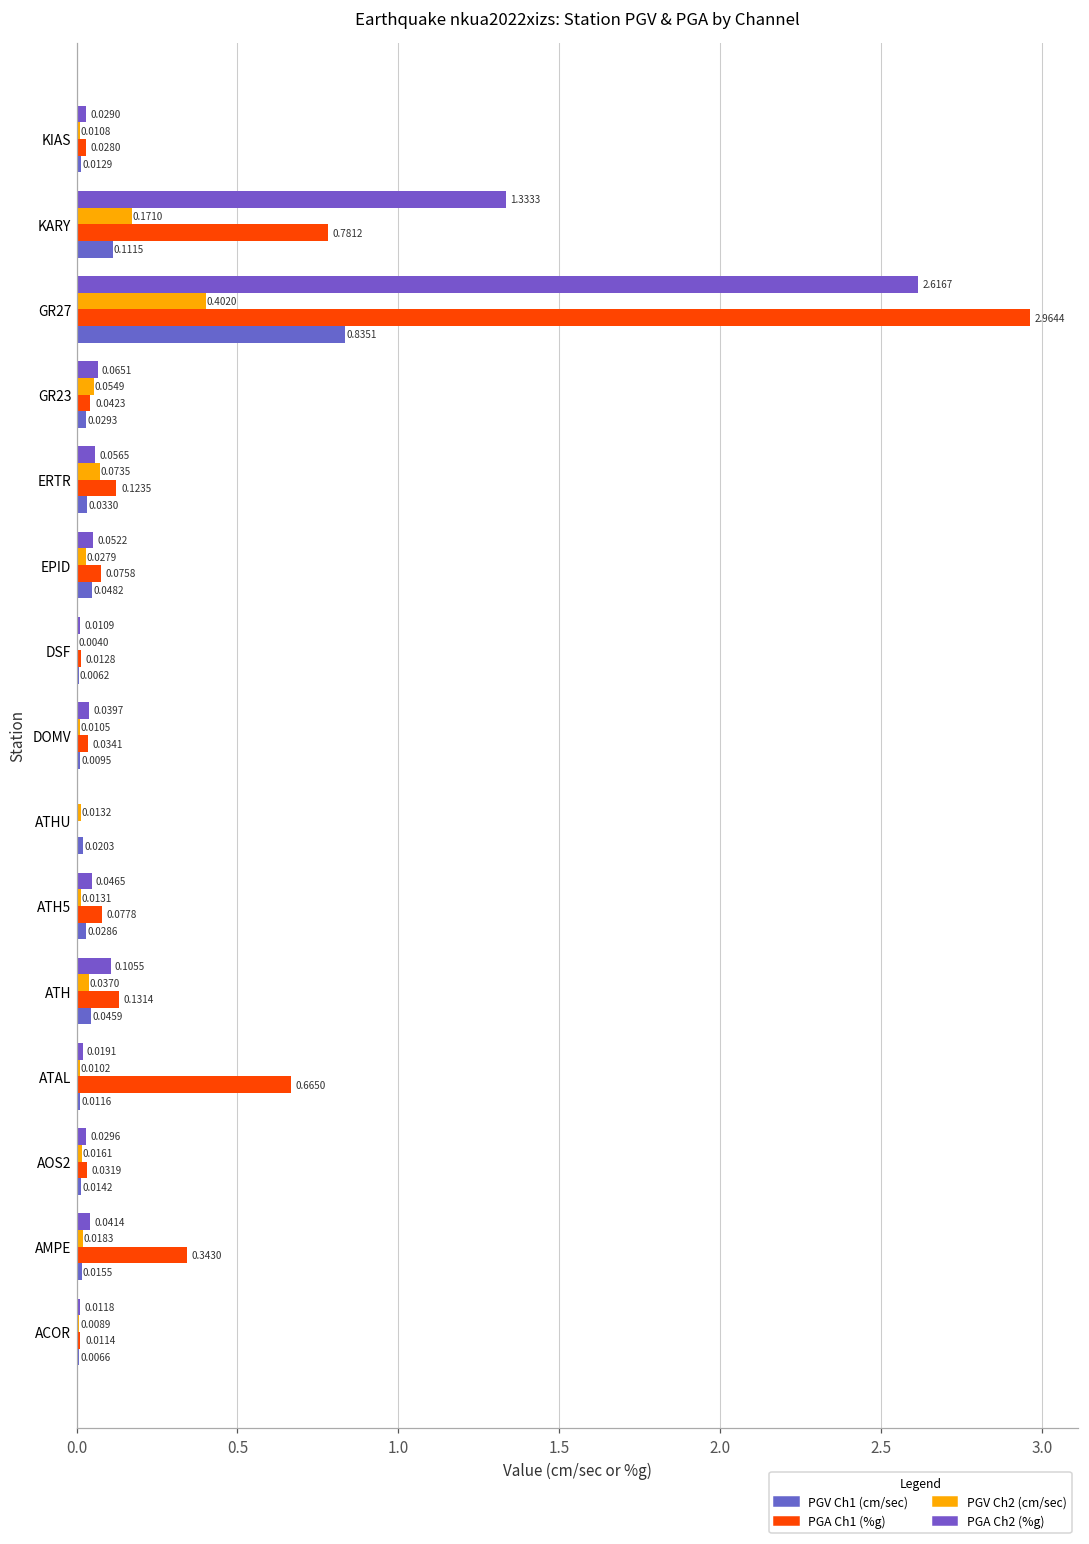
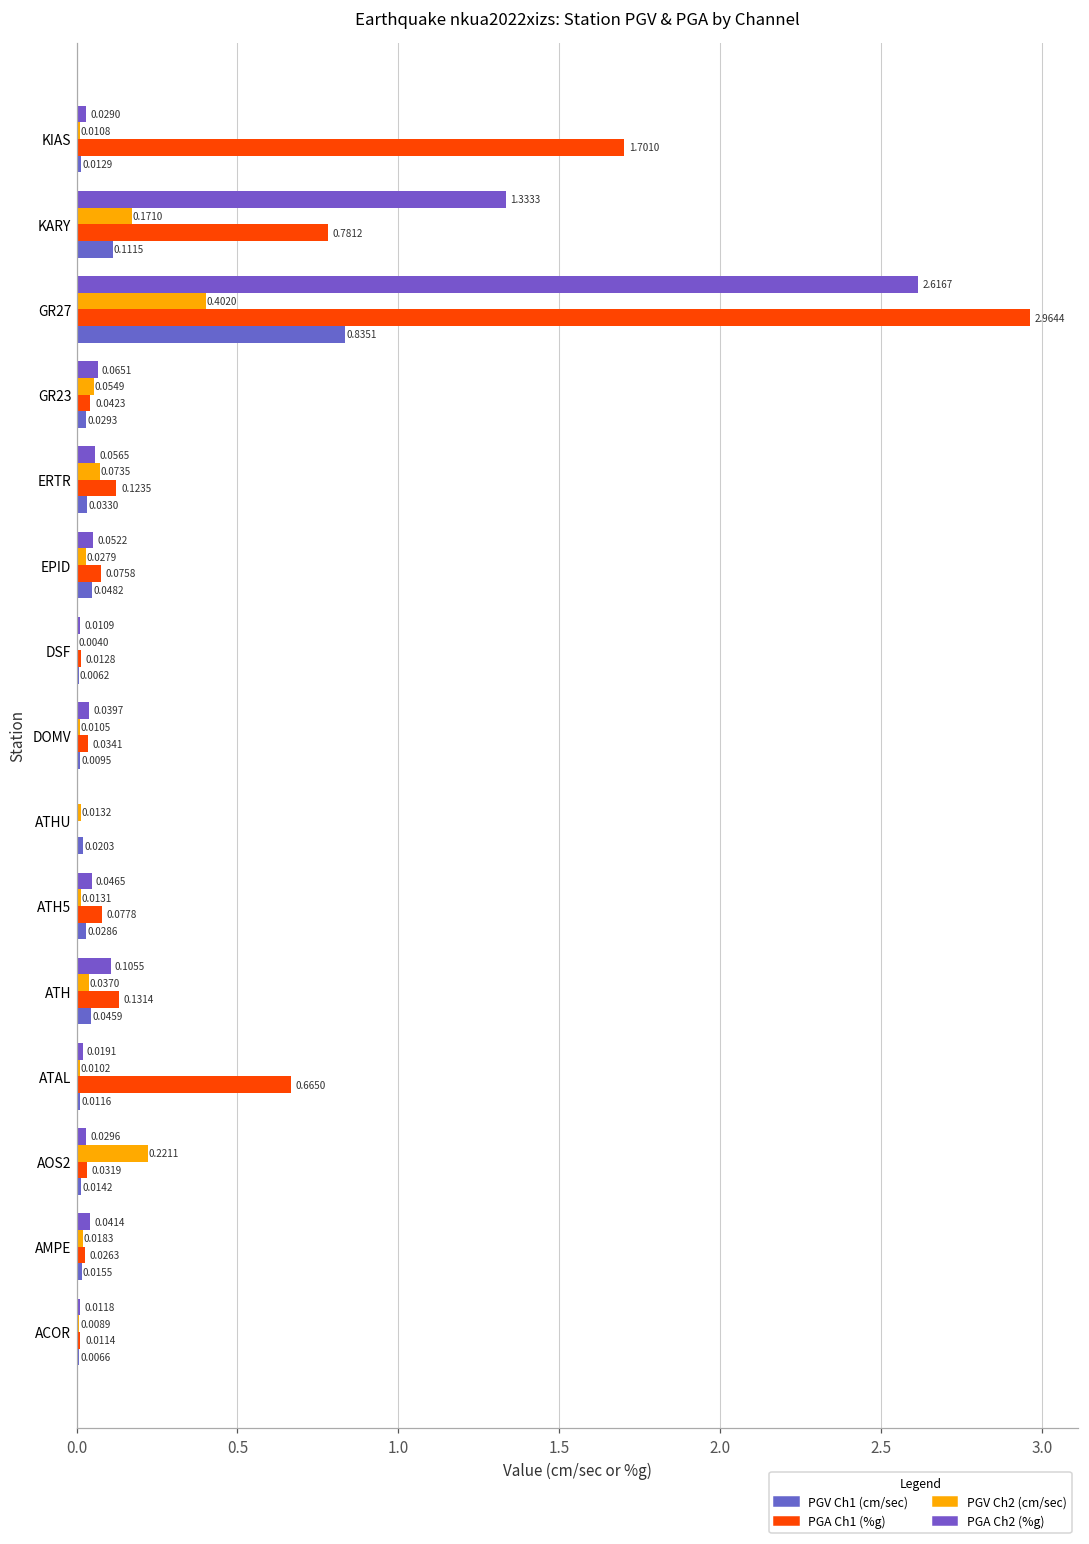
PGA Ch1 (%g), KIAS: 0.0280 -> 1.7010
PGV Ch2 (cm/sec), AOS2: 0.0161 -> 0.2211
PGA Ch1 (%g), AMPE: 0.3430 -> 0.0263
